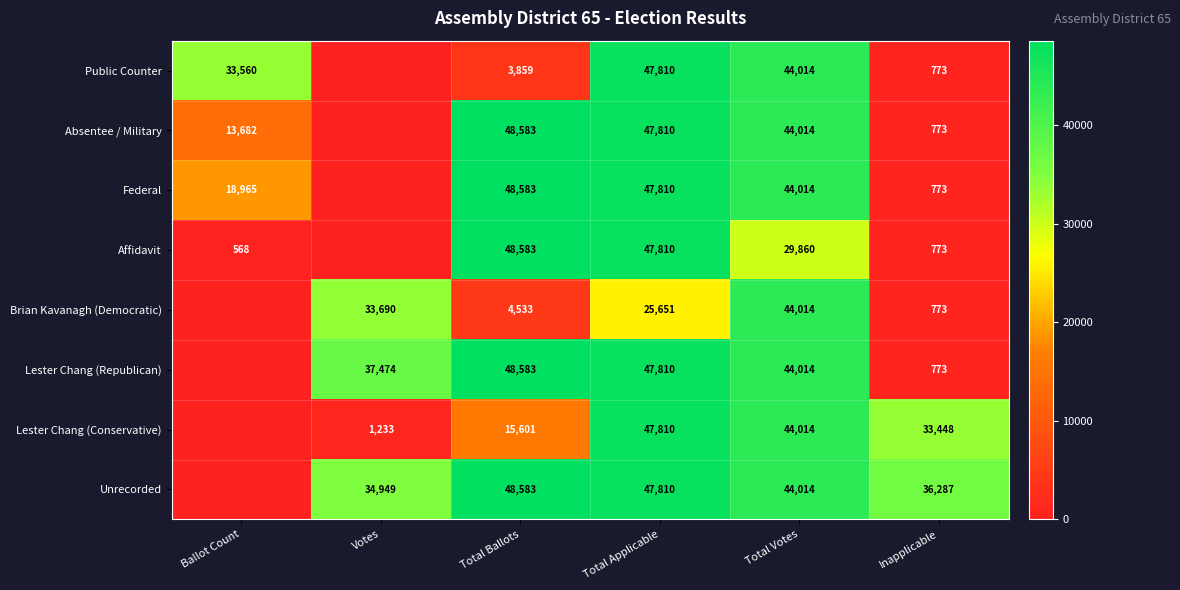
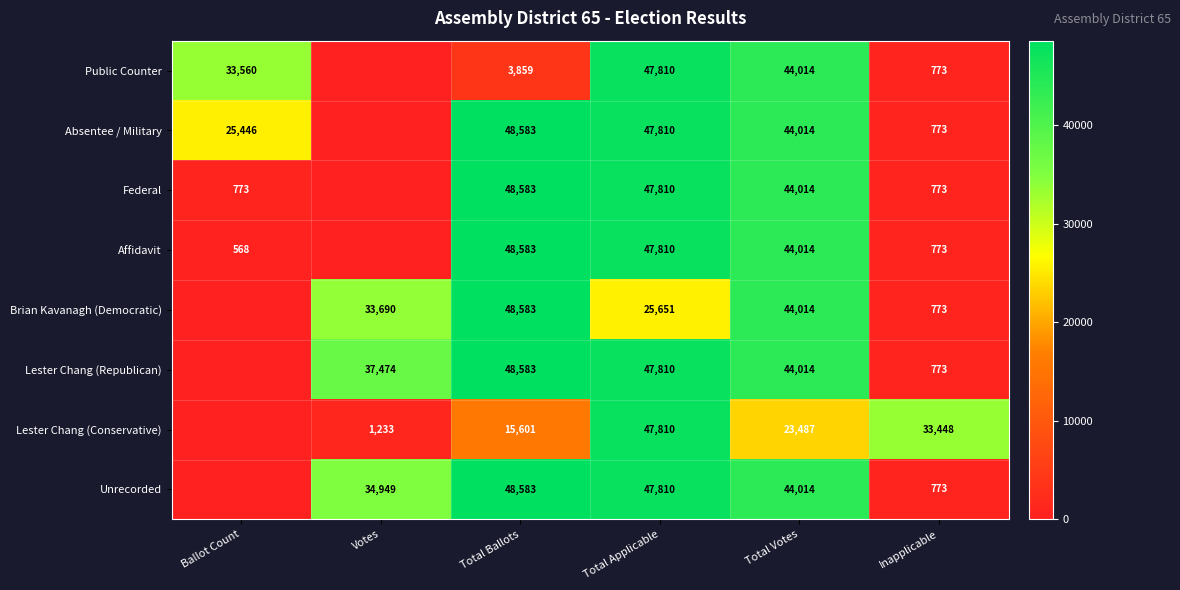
Absentee / Military, Ballot Count: 13,682 -> 25,446
Federal, Ballot Count: 18,965 -> 773
Affidavit, Total Votes: 29,860 -> 44,014
Brian Kavanagh (Democratic), Total Ballots: 4,533 -> 48,583
Lester Chang (Conservative), Total Votes: 44,014 -> 23,487
Unrecorded, Inapplicable: 36,287 -> 773
